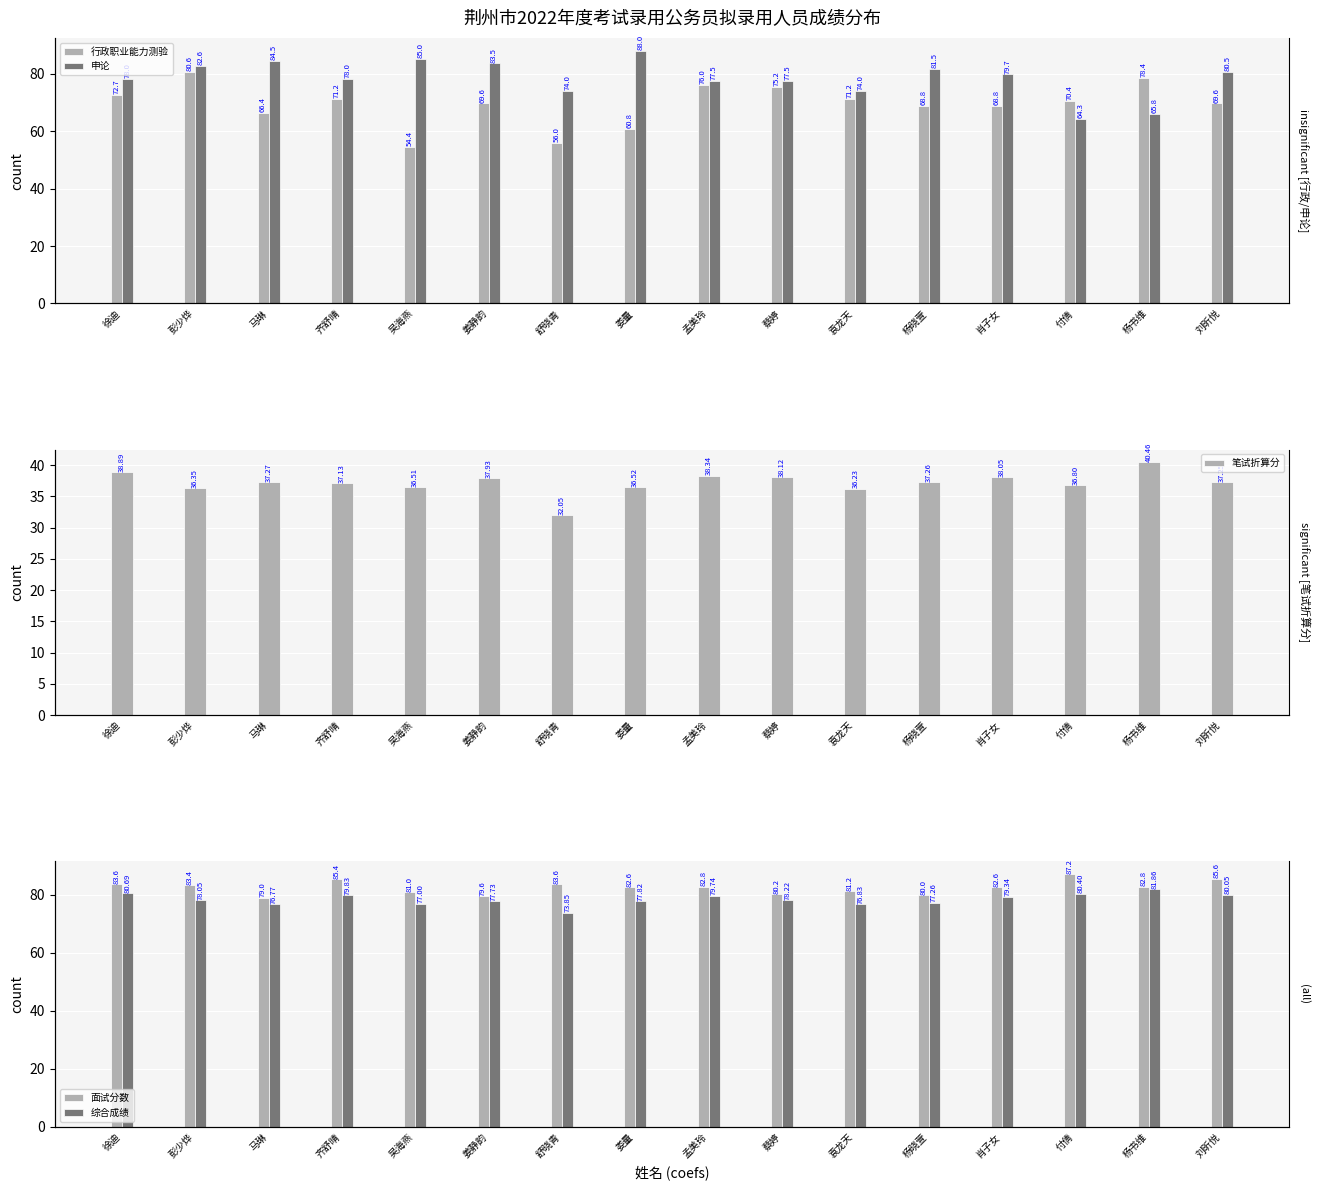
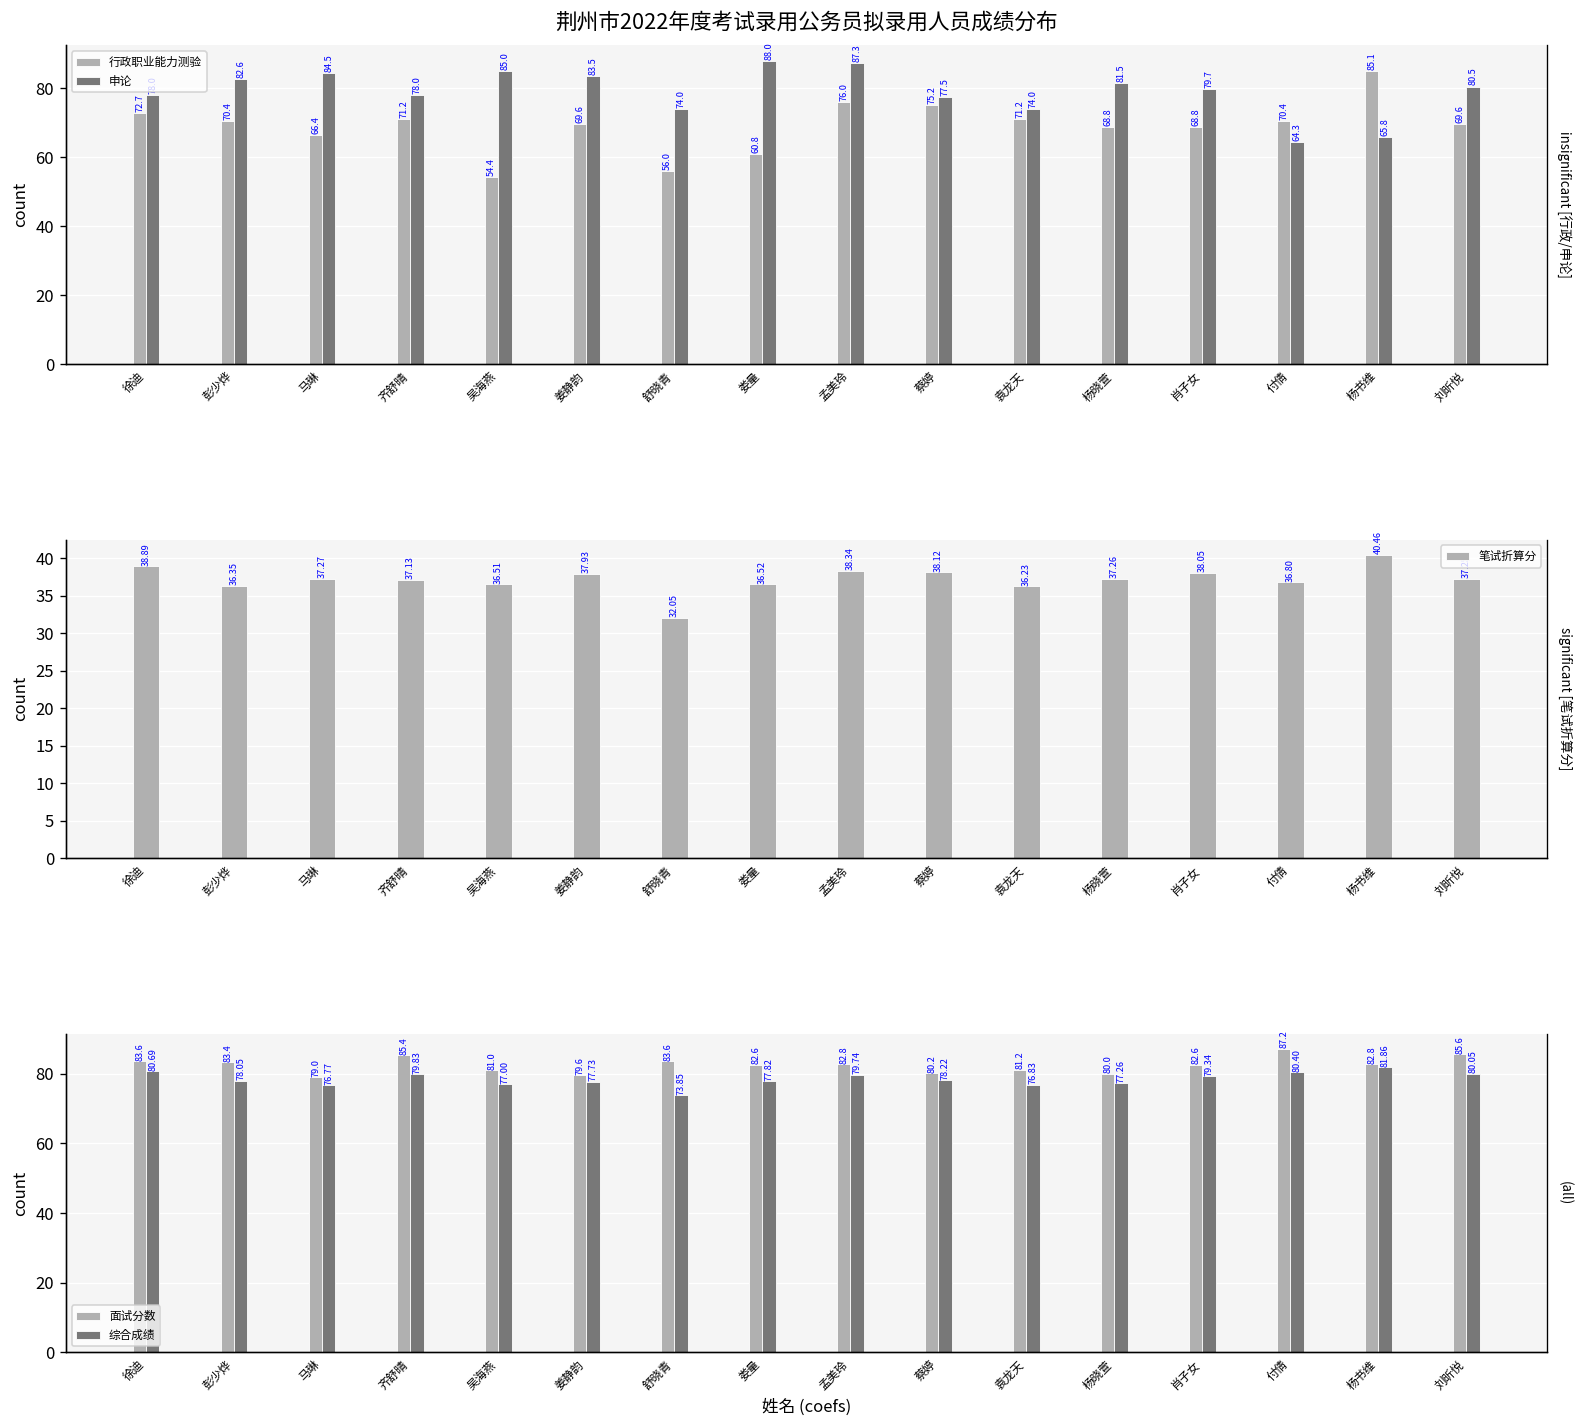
荆州市2022年度考试录用公务员拟录用人员成绩分布, 行政职业能力测验, 彭少烨: 80.6 -> 70.4
荆州市2022年度考试录用公务员拟录用人员成绩分布, 申论, 孟美玲: 77.5 -> 87.3
荆州市2022年度考试录用公务员拟录用人员成绩分布, 行政职业能力测验, 杨书维: 78.4 -> 85.1
